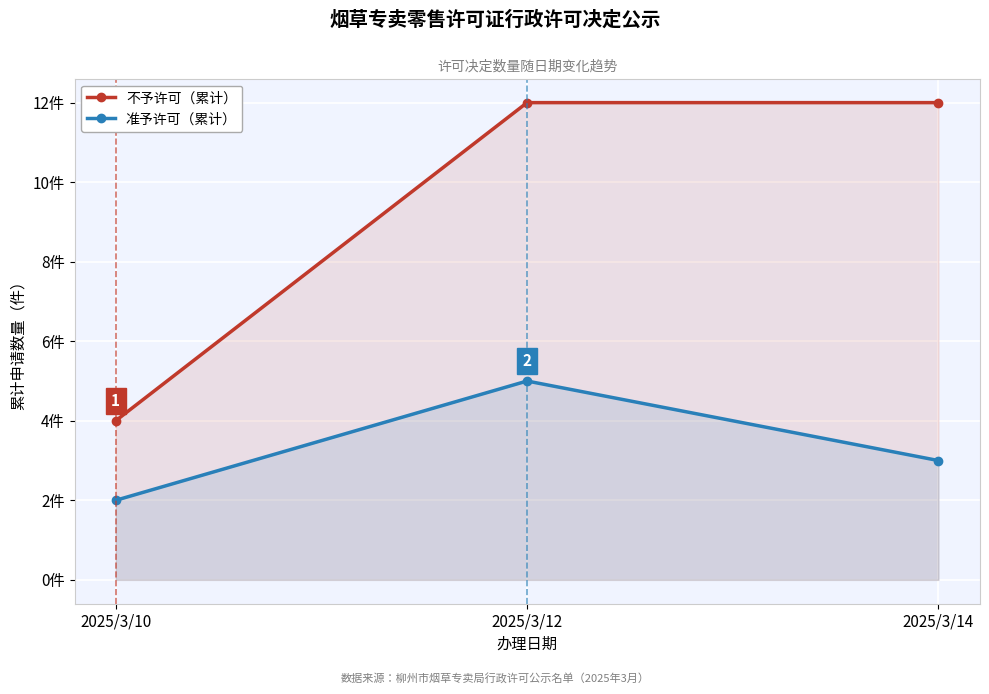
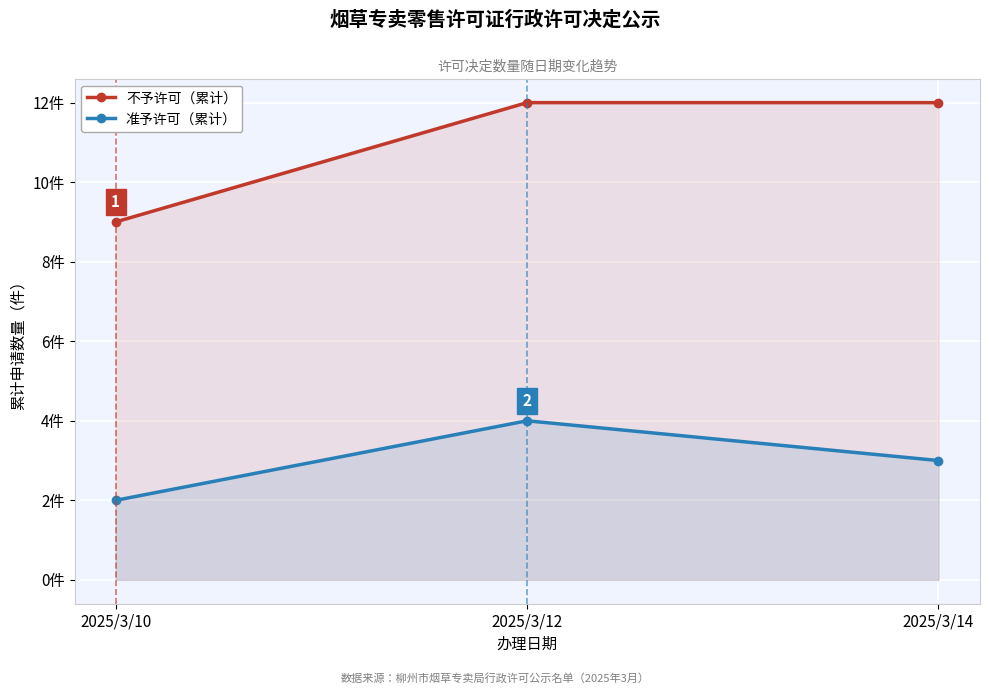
不予许可（累计）, 2025/3/10: 4件 -> 9件
准予许可（累计）, 2025/3/12: 5件 -> 4件
